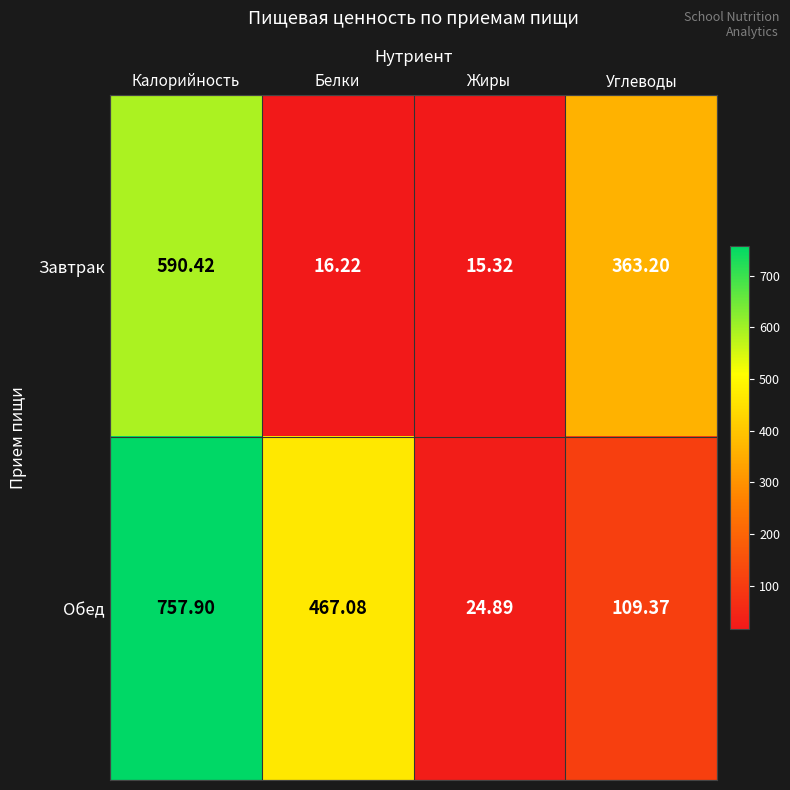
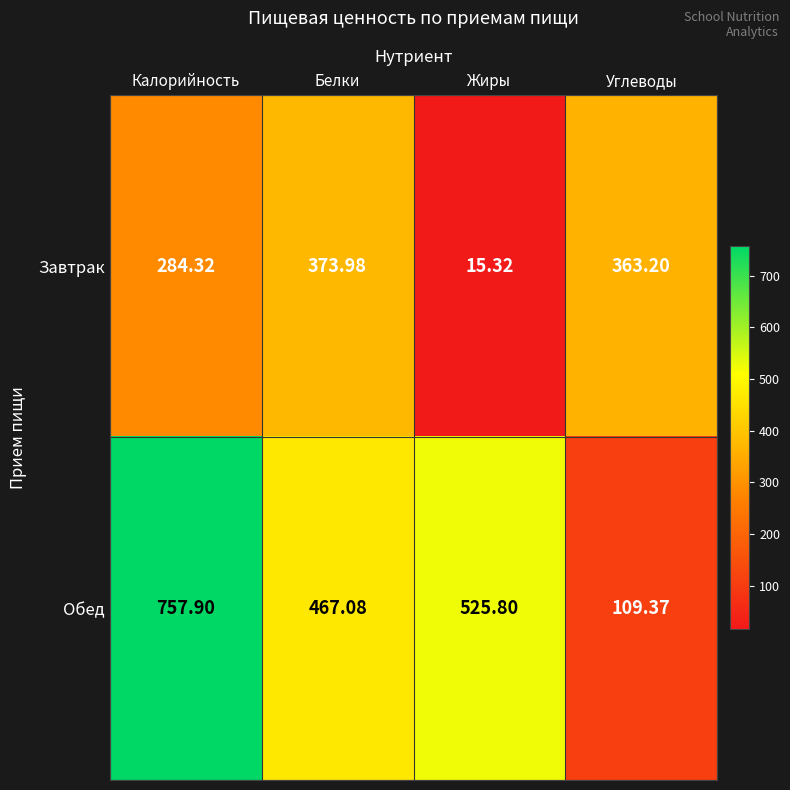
Завтрак, Калорийность: 590.42 -> 284.32
Завтрак, Белки: 16.22 -> 373.98
Обед, Жиры: 24.89 -> 525.80
